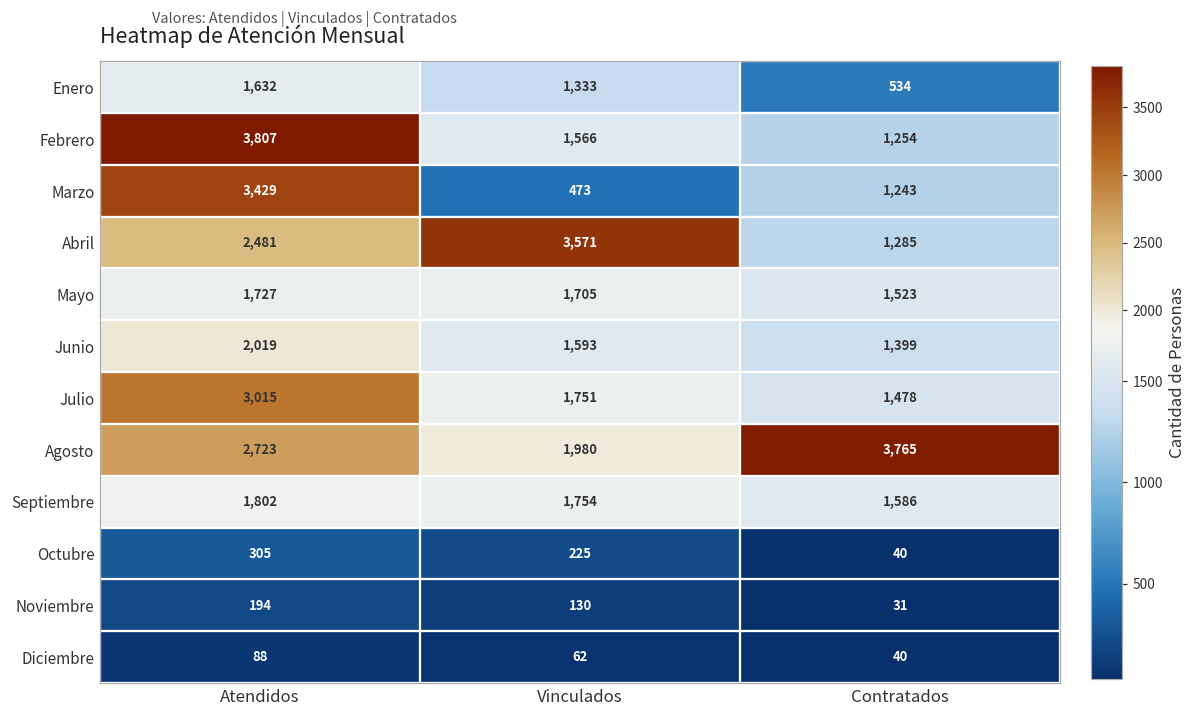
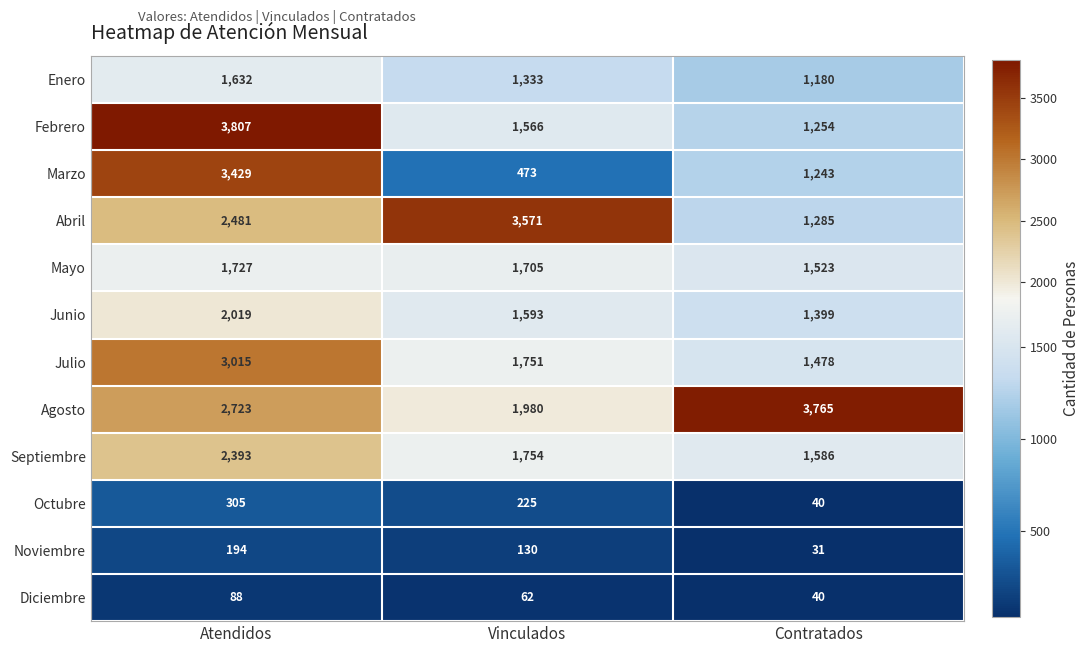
Enero, Contratados: 534 -> 1,180
Septiembre, Atendidos: 1,802 -> 2,393
